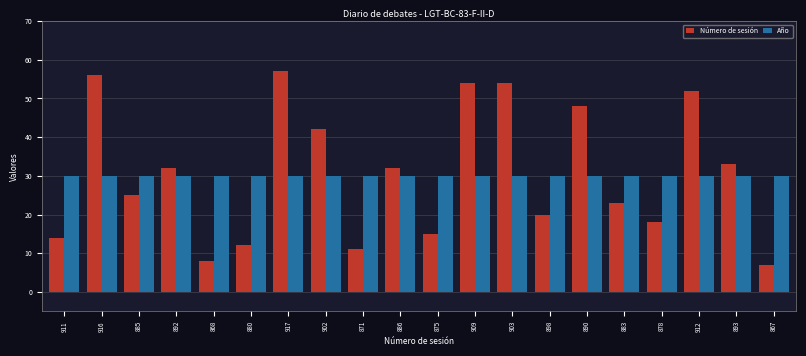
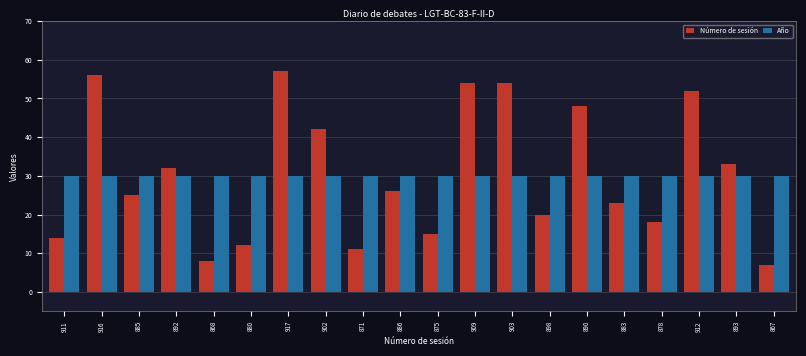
Número de sesión, 886: 32 -> 26
